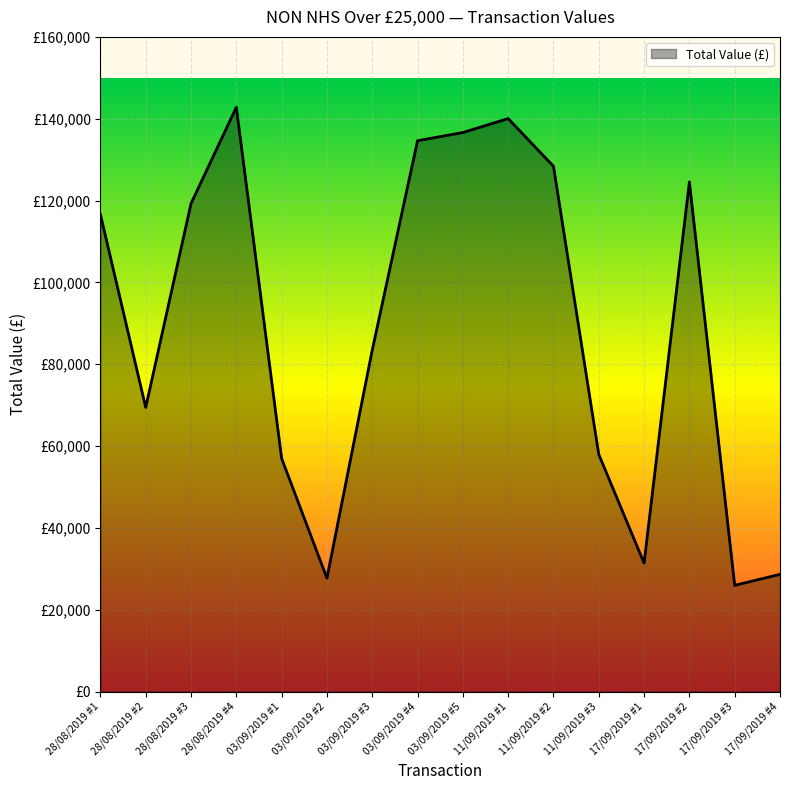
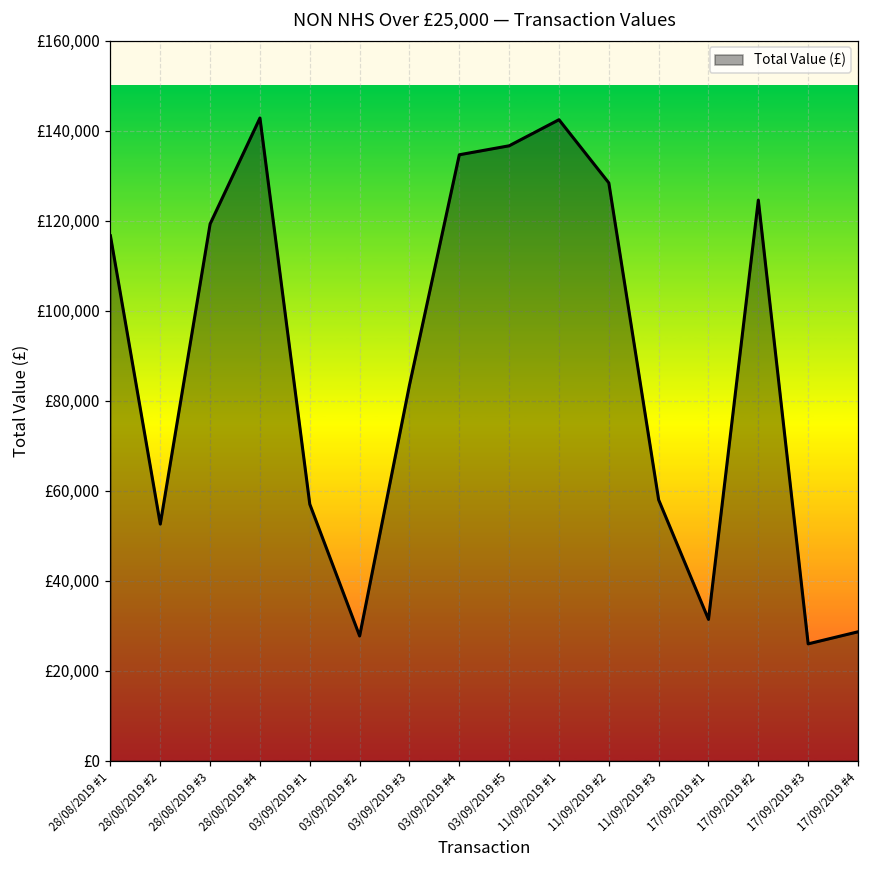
28/08/2019 #2: £69,000 -> £53,000
11/09/2019 #1: £140,000 -> £142,000
